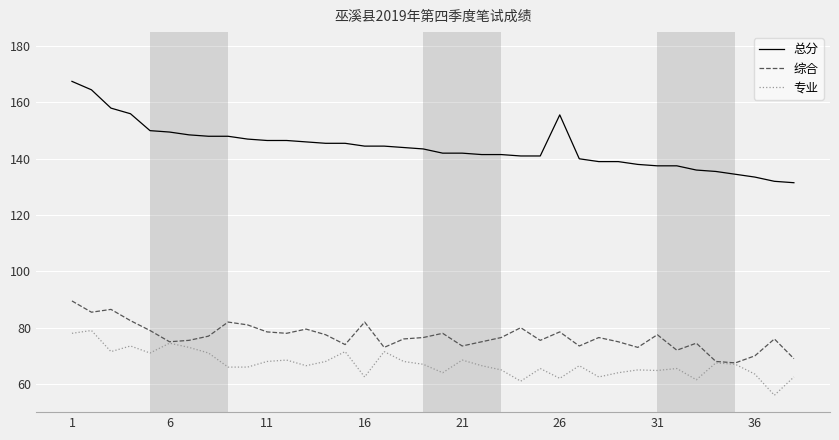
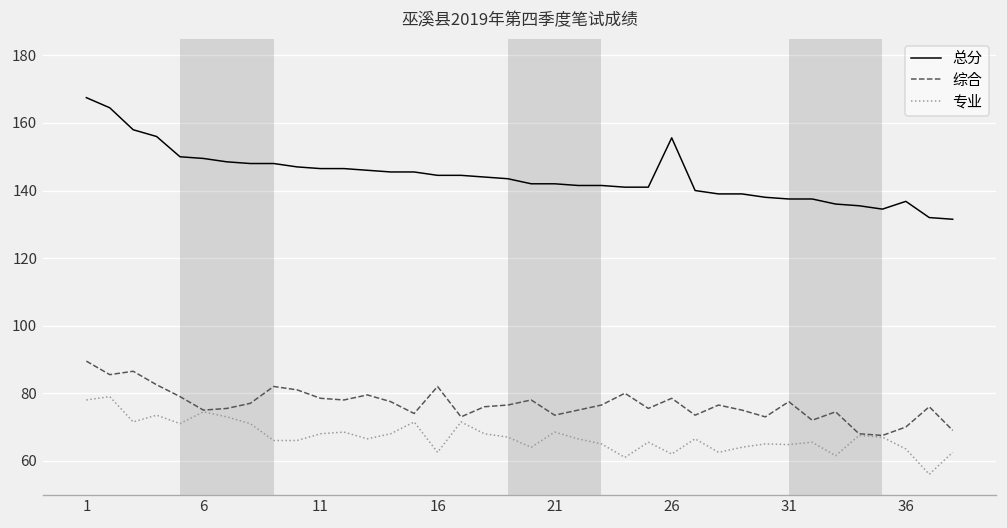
总分, 36: 134 -> 137
